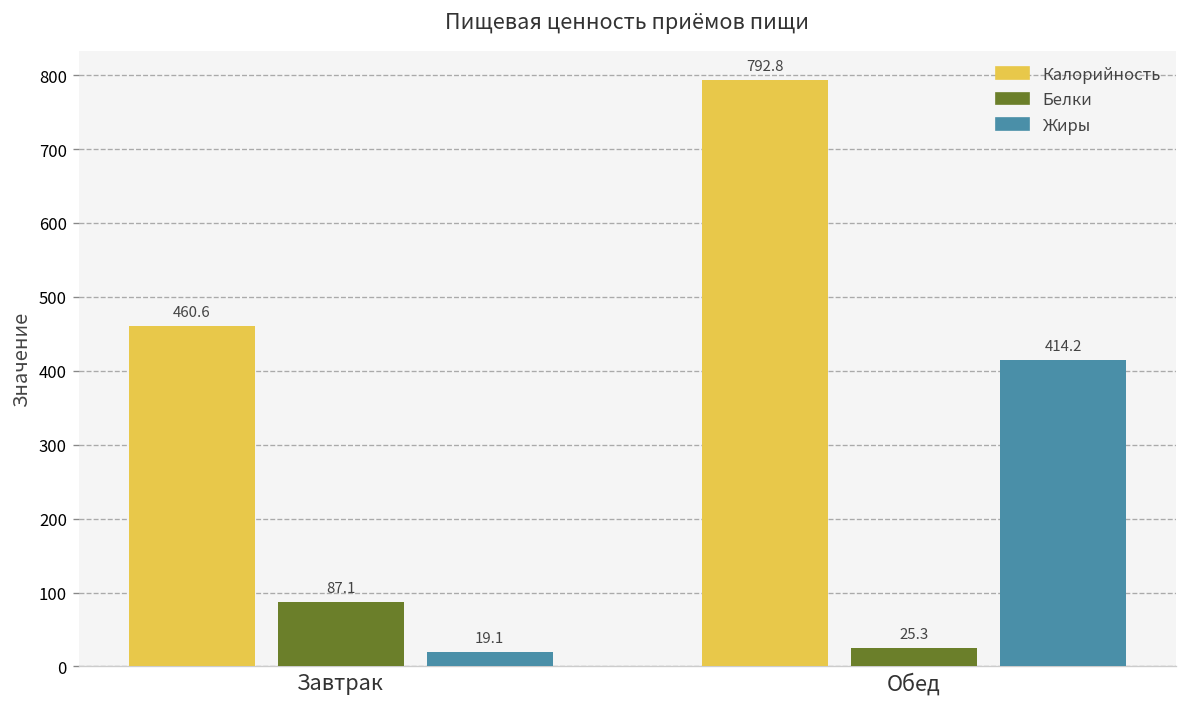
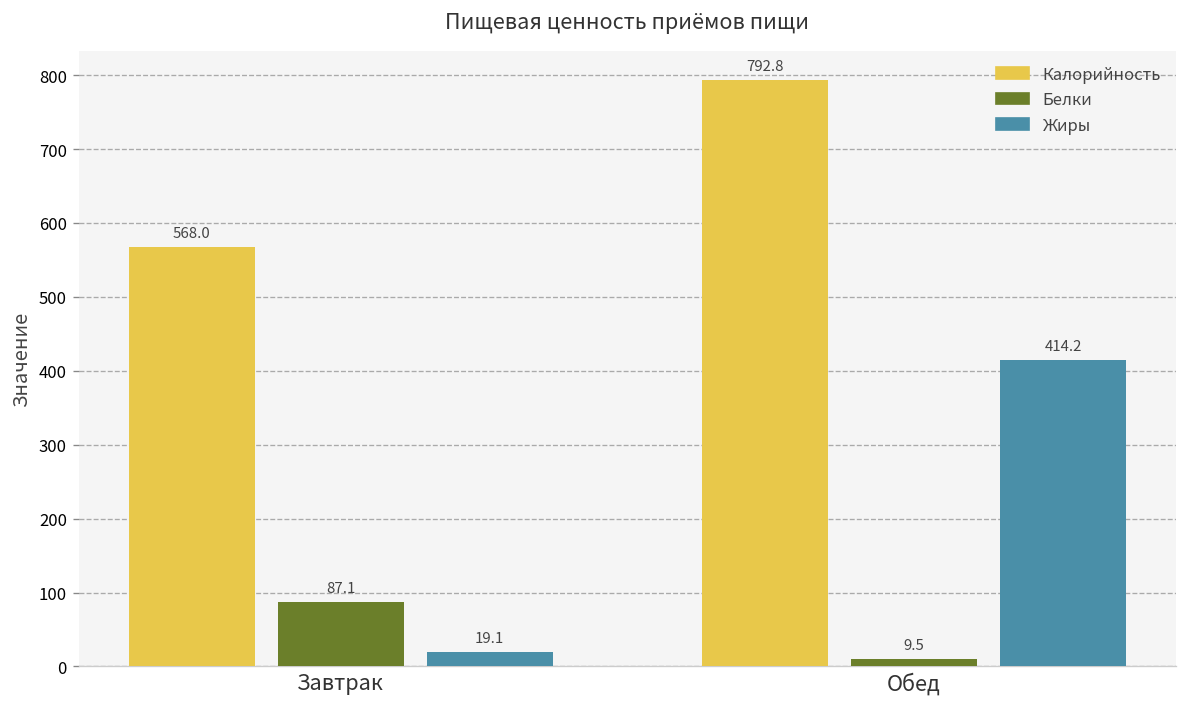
Калорийность, Завтрак: 460.6 -> 568.0
Белки, Обед: 25.3 -> 9.5
